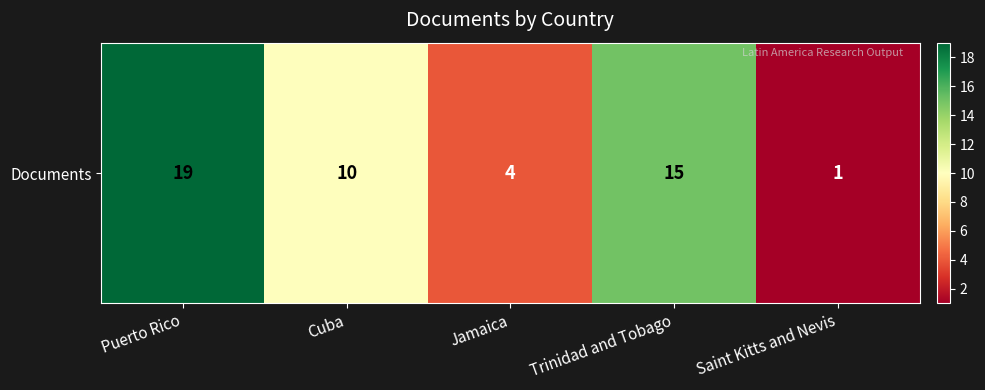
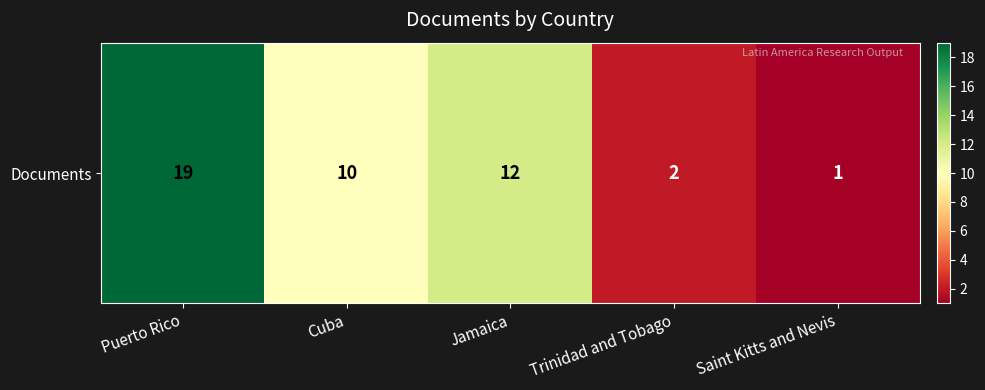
Documents, Jamaica: 4 -> 12
Documents, Trinidad and Tobago: 15 -> 2
